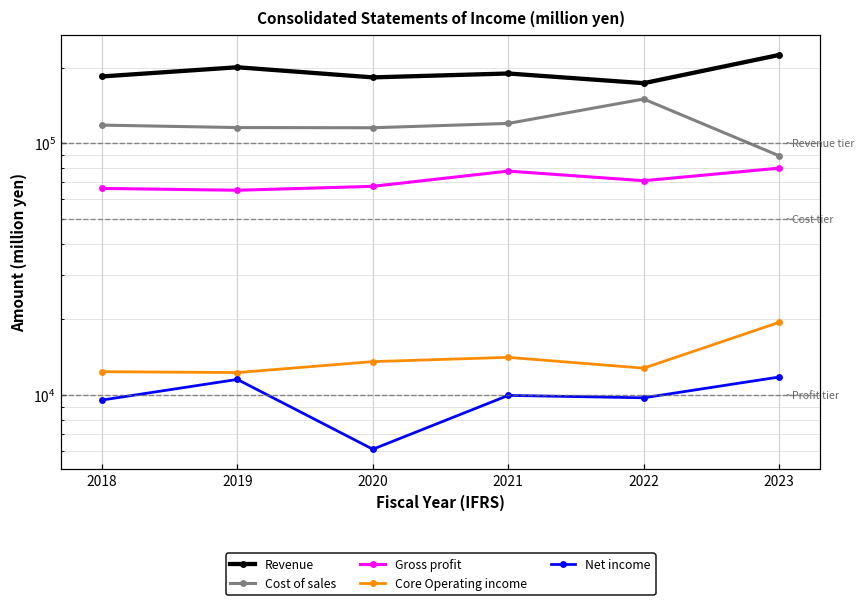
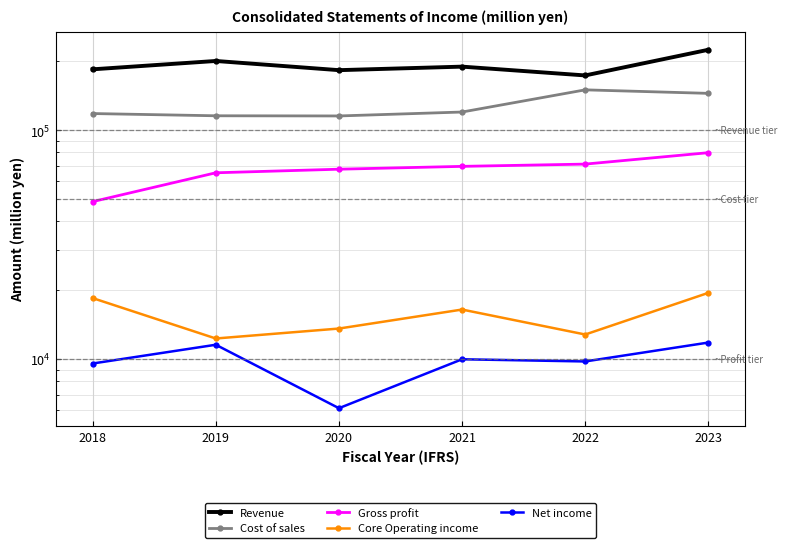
Gross profit, 2018: 66000 -> 49000
Core Operating income, 2018: 12000 -> 18000
Gross profit, 2021: 78000 -> 70000
Core Operating income, 2021: 14000 -> 16000
Cost of sales, 2023: 89000 -> 140000
